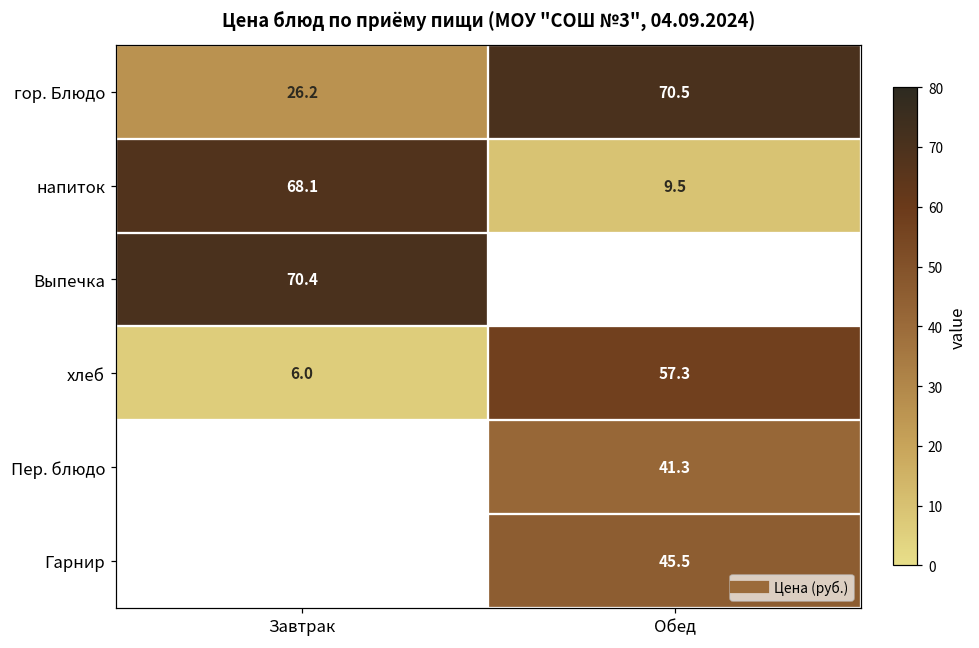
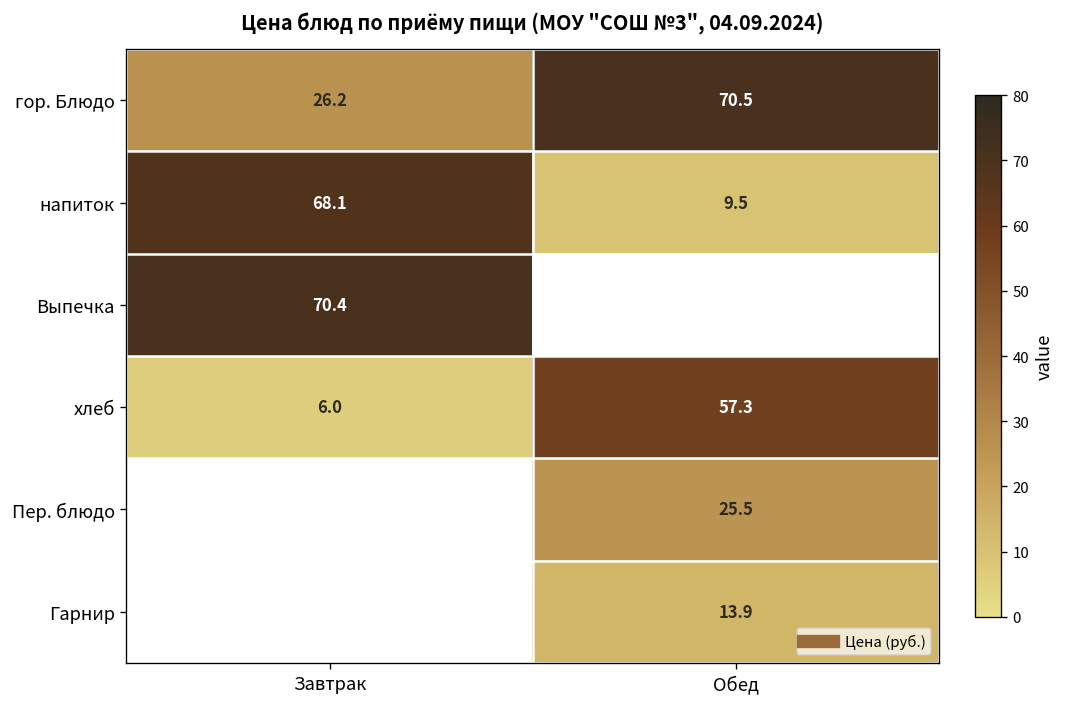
Пер. блюдо, Обед: 41.3 -> 25.5
Гарнир, Обед: 45.5 -> 13.9
